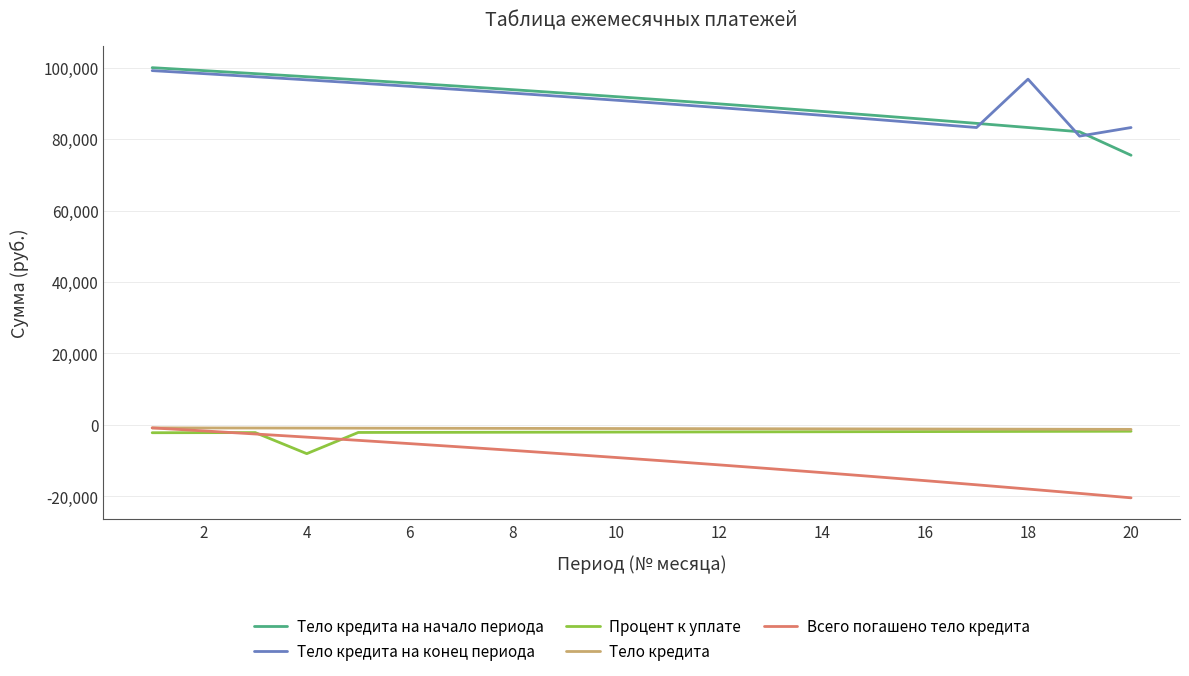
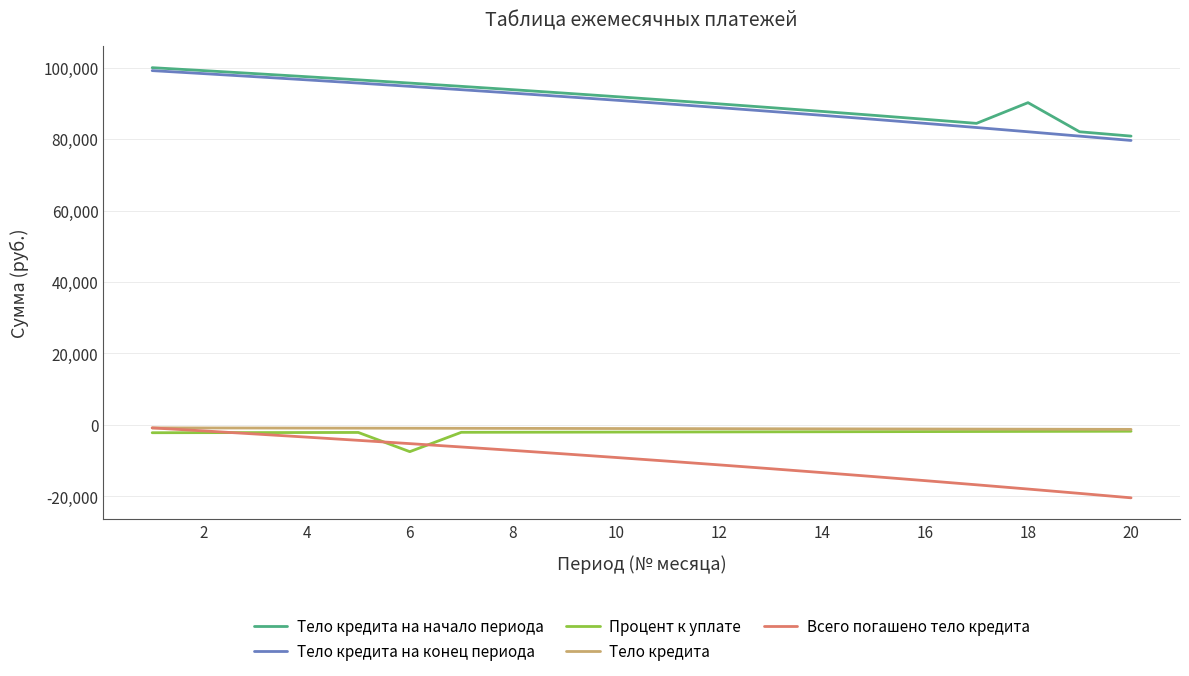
Процент к уплате, 4: -8,000 -> -2,000
Процент к уплате, 6: -2,000 -> -7,000
Тело кредита на начало периода, 18: 83,000 -> 90,000
Тело кредита на конец периода, 18: 97,000 -> 82,000
Тело кредита на начало периода, 20: 75,000 -> 81,000
Тело кредита на конец периода, 20: 83,000 -> 80,000
